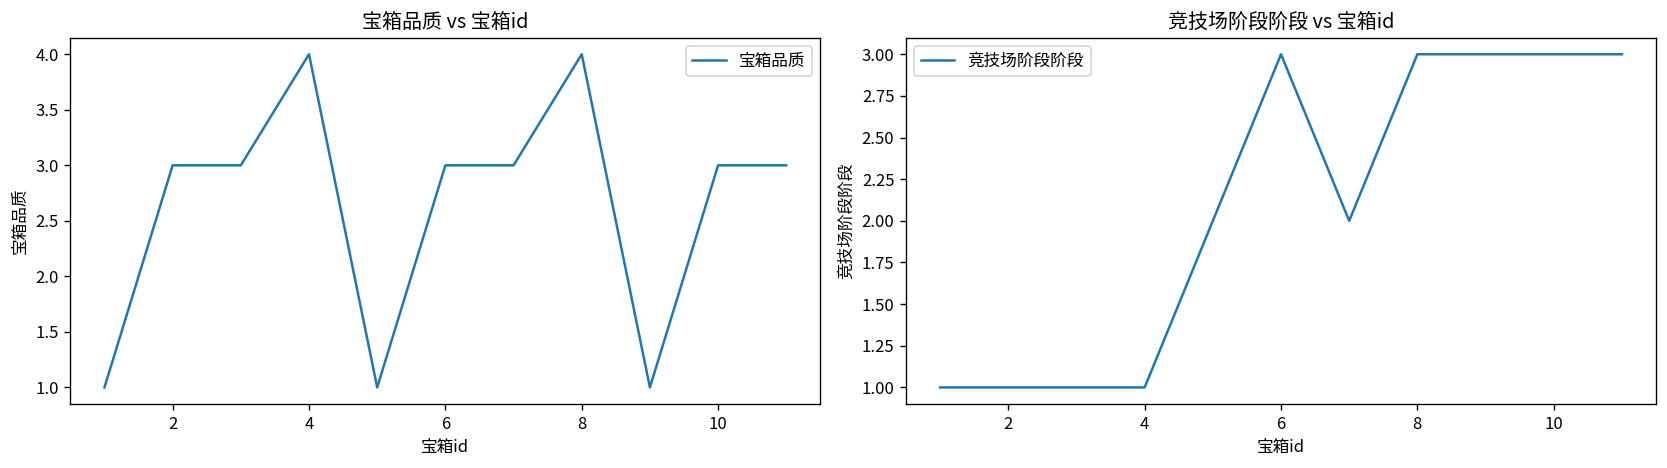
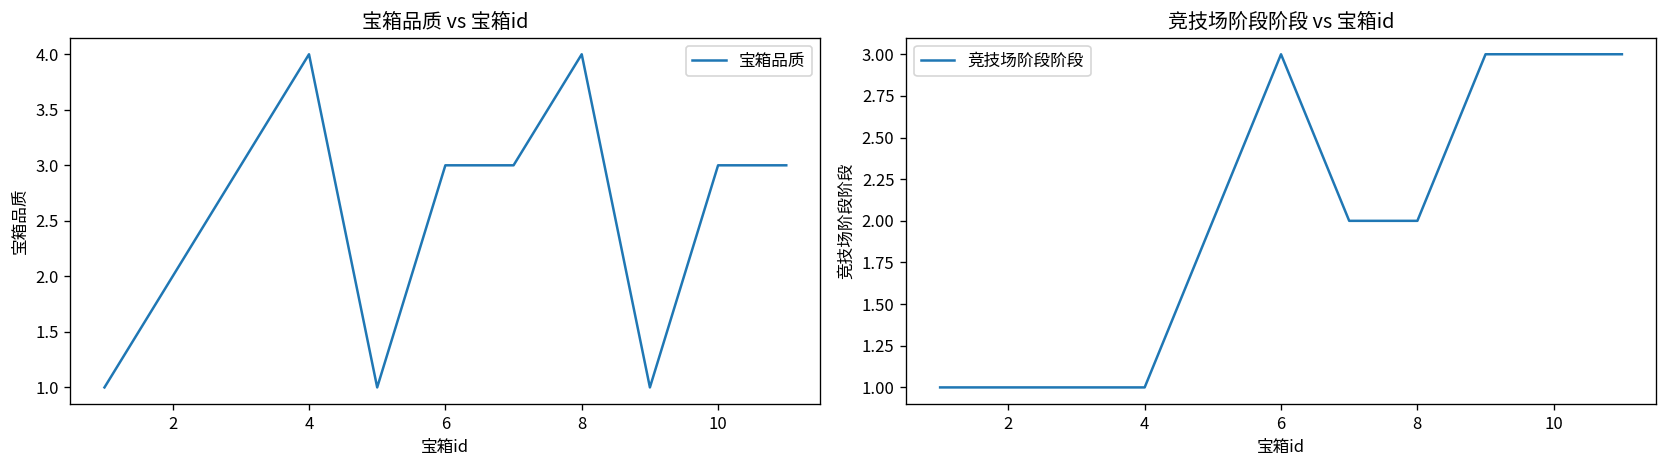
宝箱品质 vs 宝箱id, 2: 3 -> 2
竞技场阶段阶段 vs 宝箱id, 8: 3 -> 2
